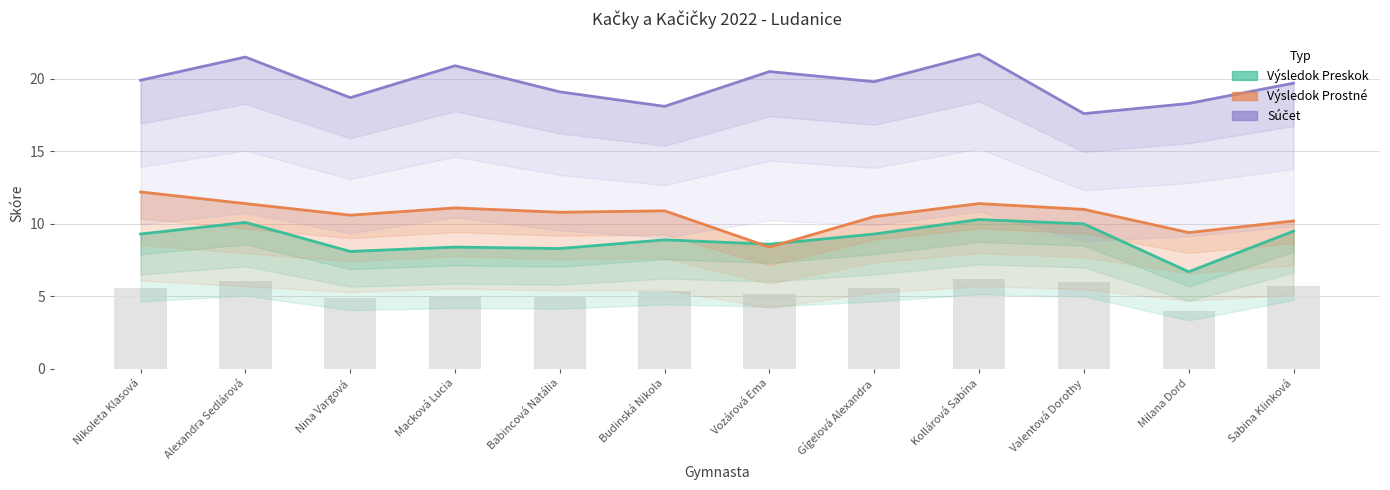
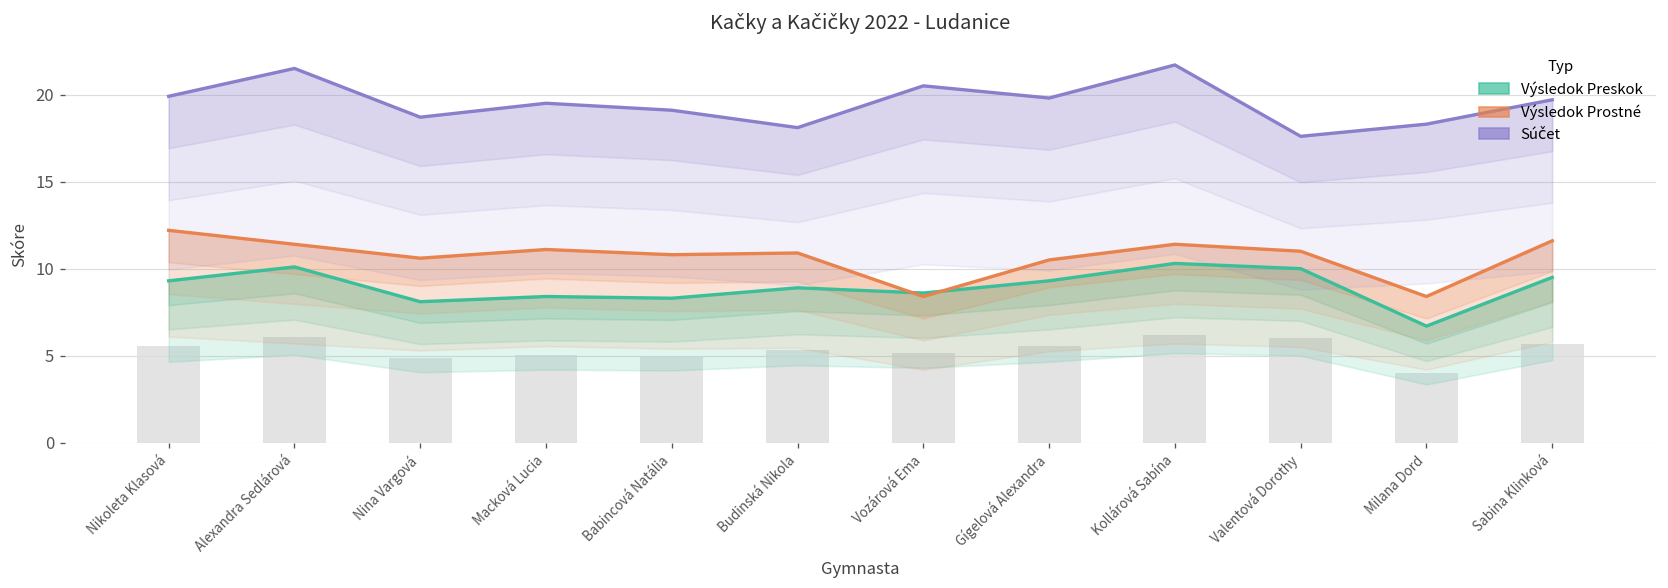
Súčet, Macková Lucia: 20.9 -> 19.5
Výsledok Prostné, Milana Dord: 9.4 -> 8.4
Výsledok Prostné, Sabina Klinková: 10.2 -> 11.6
